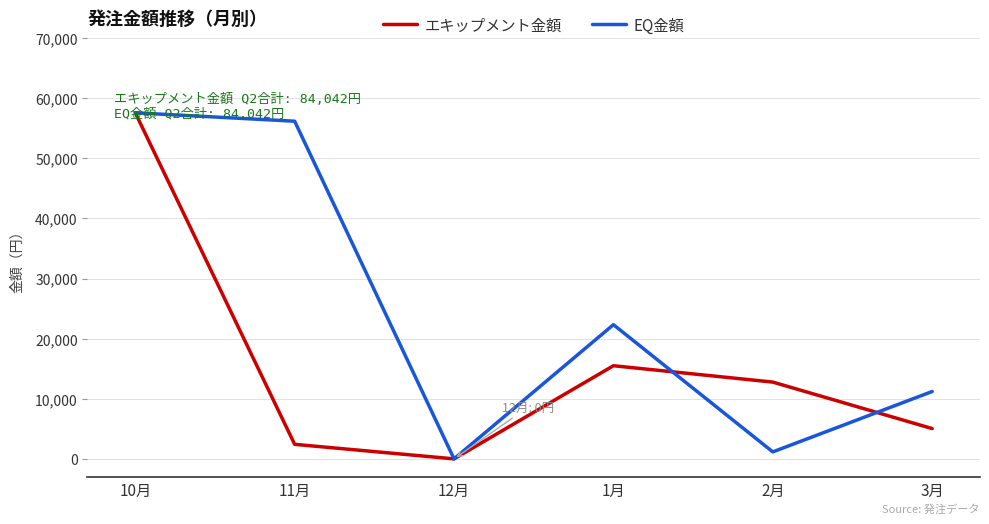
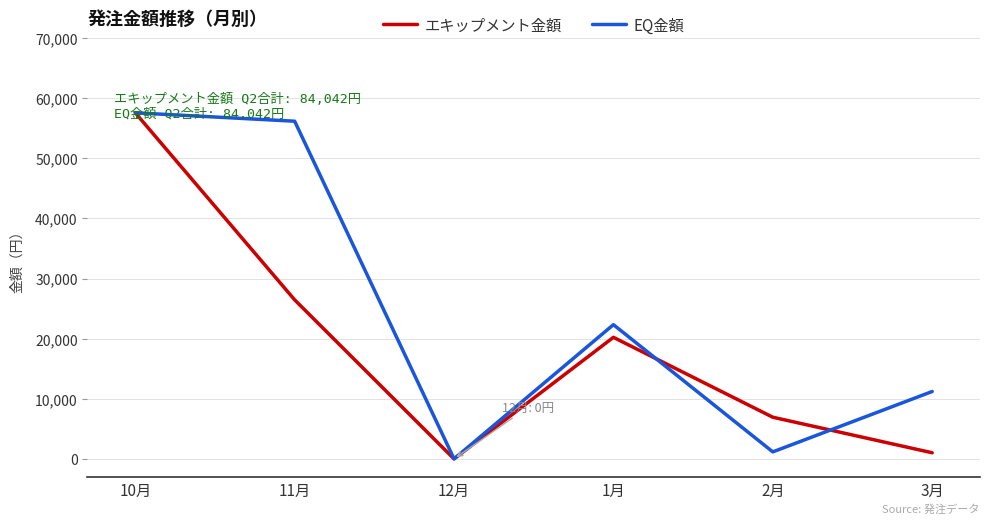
エキップメント金額, 11月: 2,000 -> 26,000
エキップメント金額, 1月: 15,000 -> 20,000
エキップメント金額, 2月: 13,000 -> 7,000
エキップメント金額, 3月: 5,000 -> 1,000
